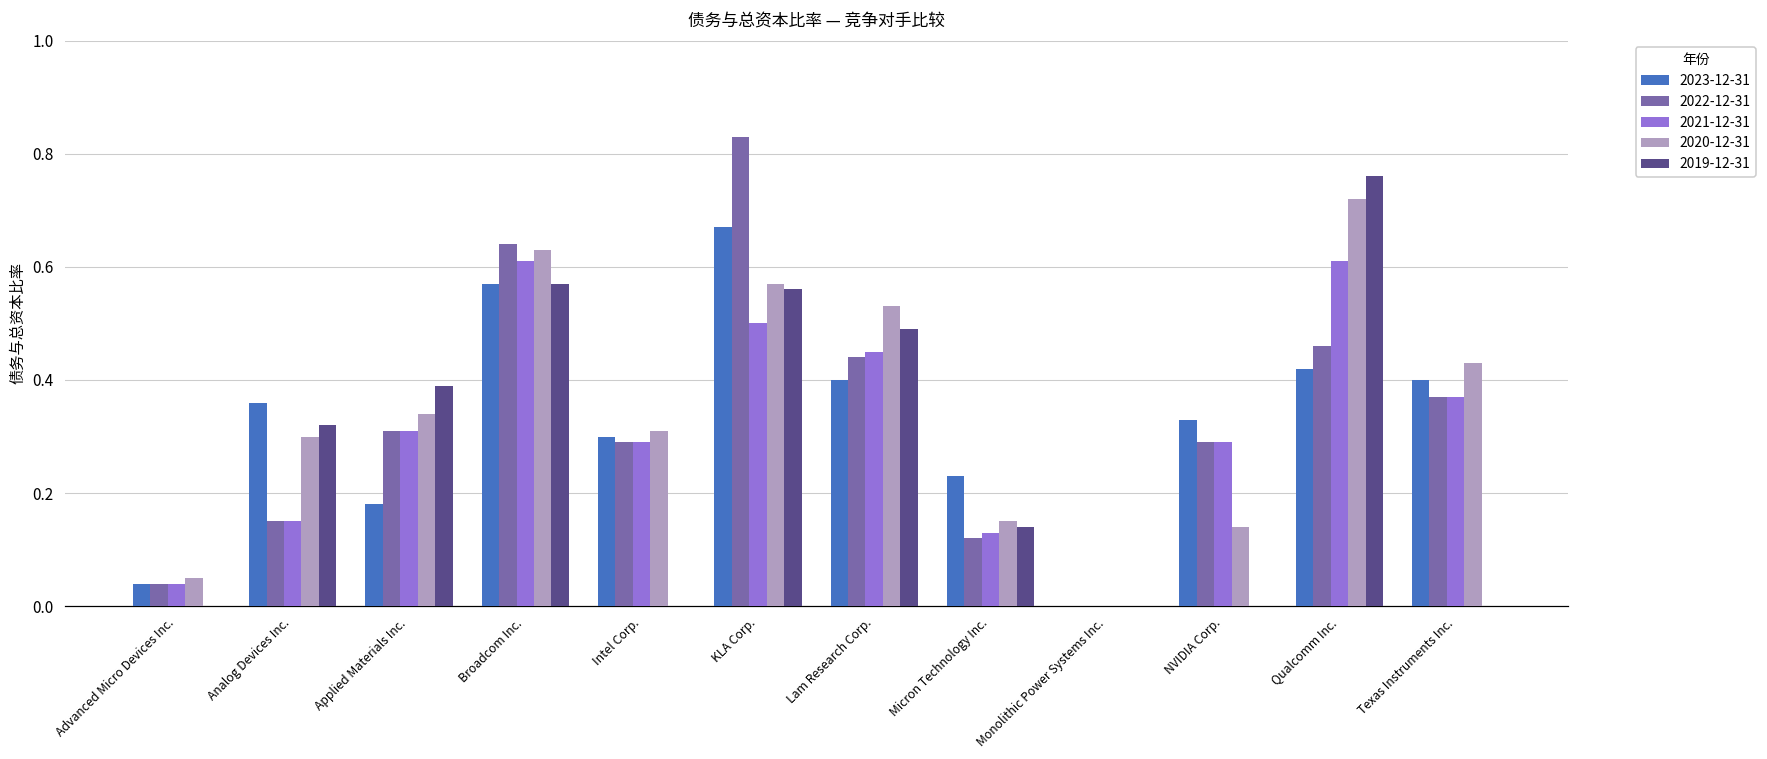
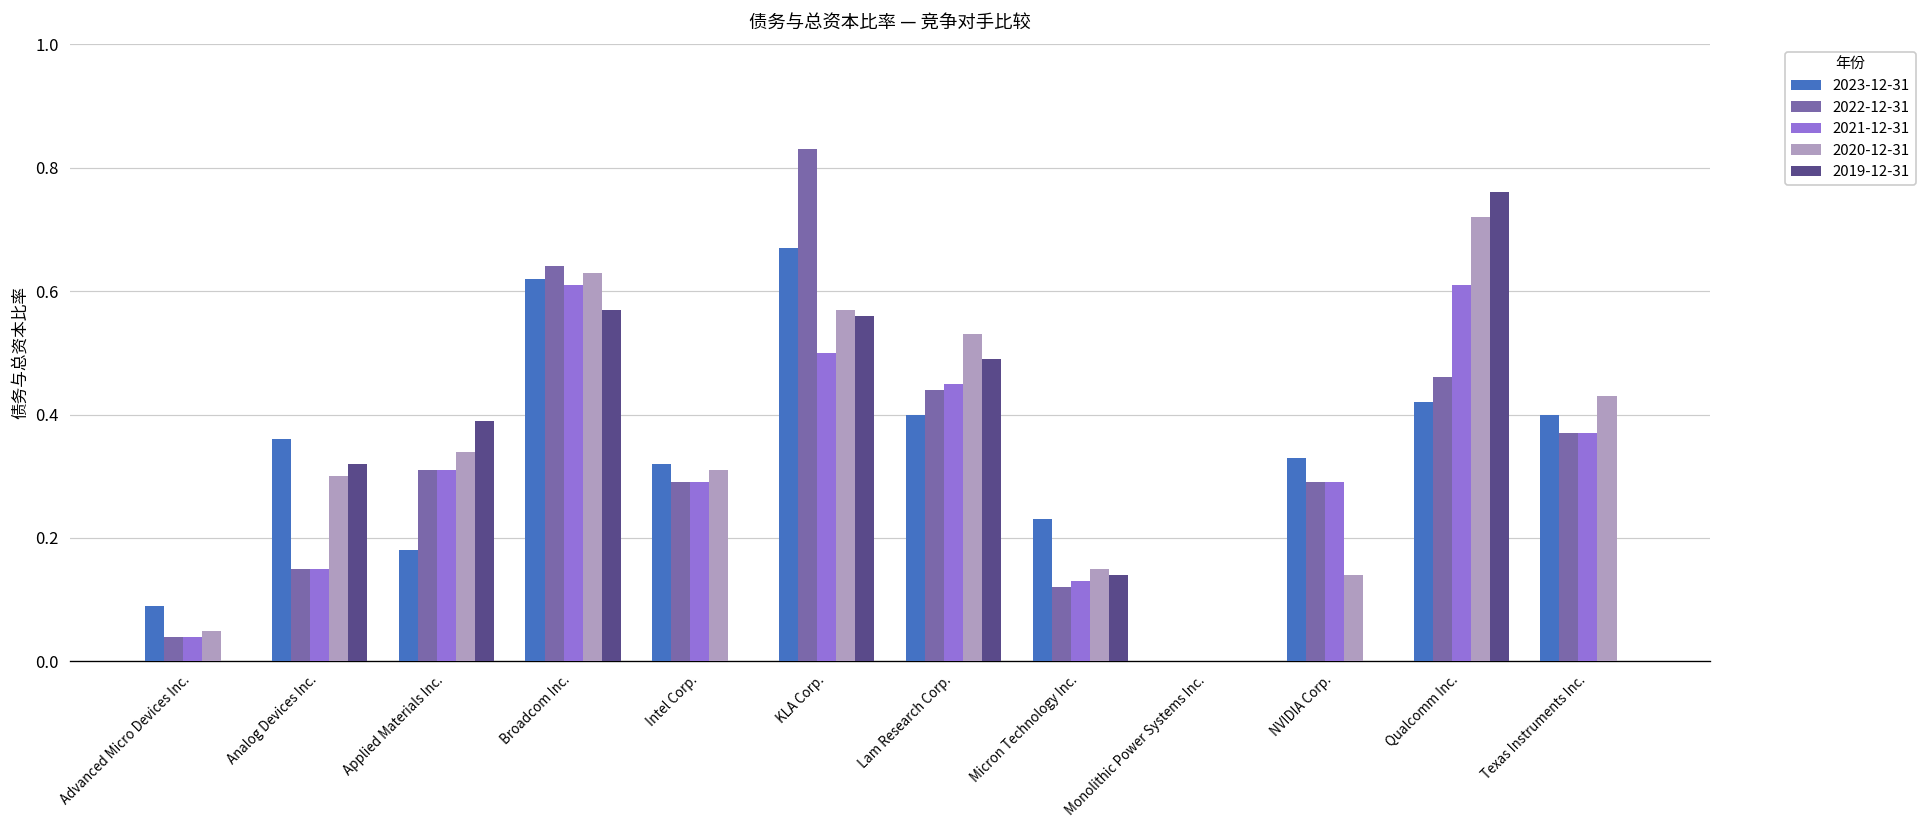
2023-12-31, Advanced Micro Devices Inc.: 0.04 -> 0.09
2023-12-31, Broadcom Inc.: 0.57 -> 0.62
2023-12-31, Intel Corp.: 0.30 -> 0.32
